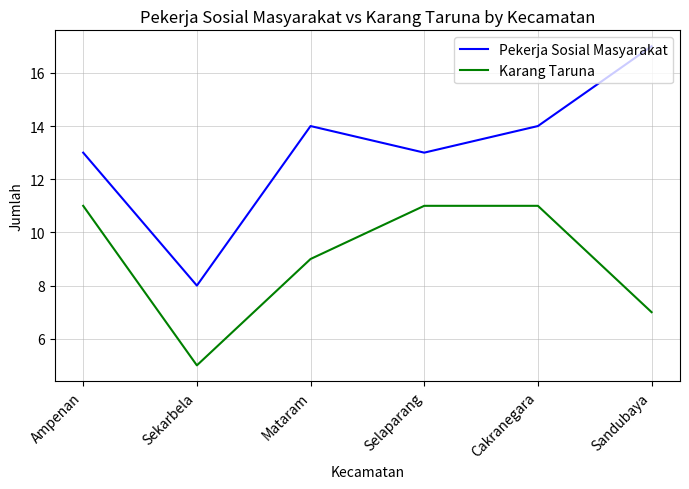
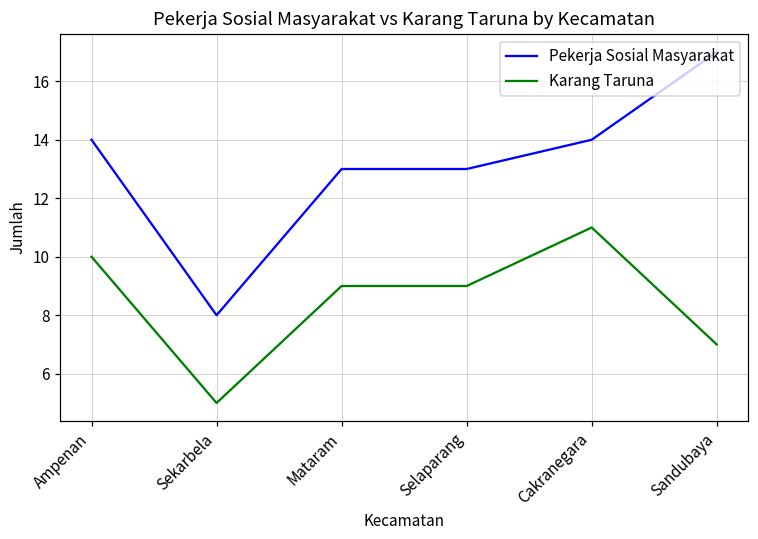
Pekerja Sosial Masyarakat, Ampenan: 13 -> 14
Karang Taruna, Ampenan: 11 -> 10
Pekerja Sosial Masyarakat, Mataram: 14 -> 13
Karang Taruna, Selaparang: 11 -> 9
